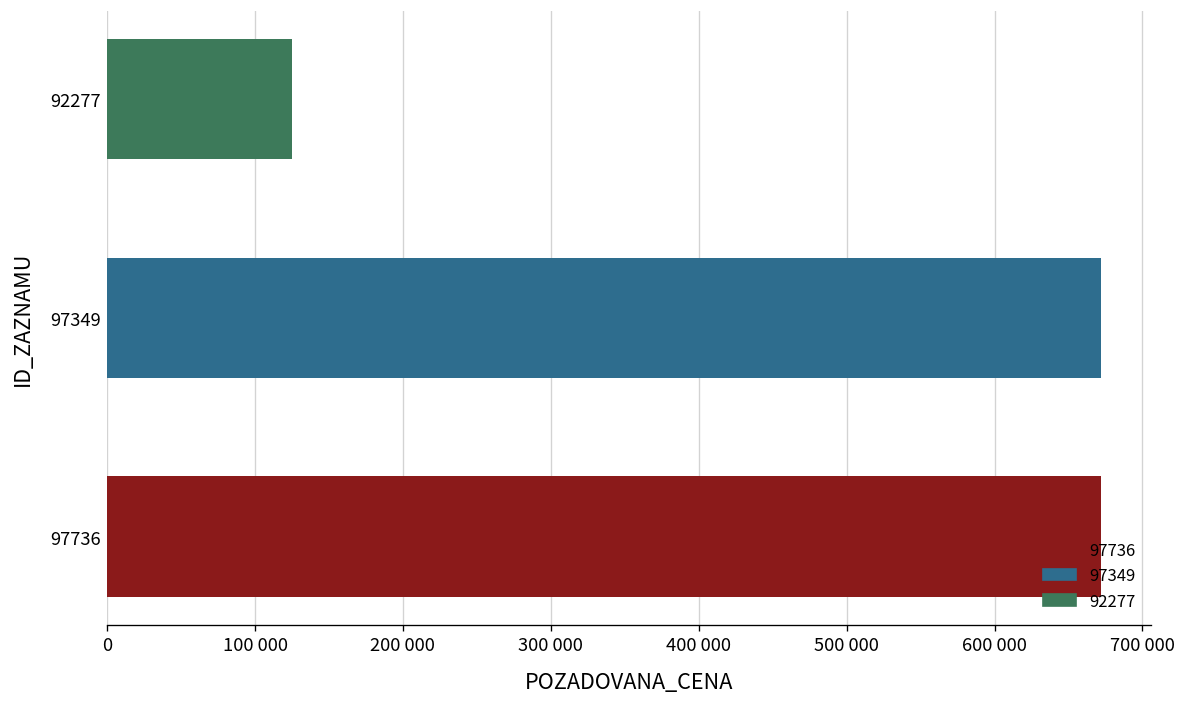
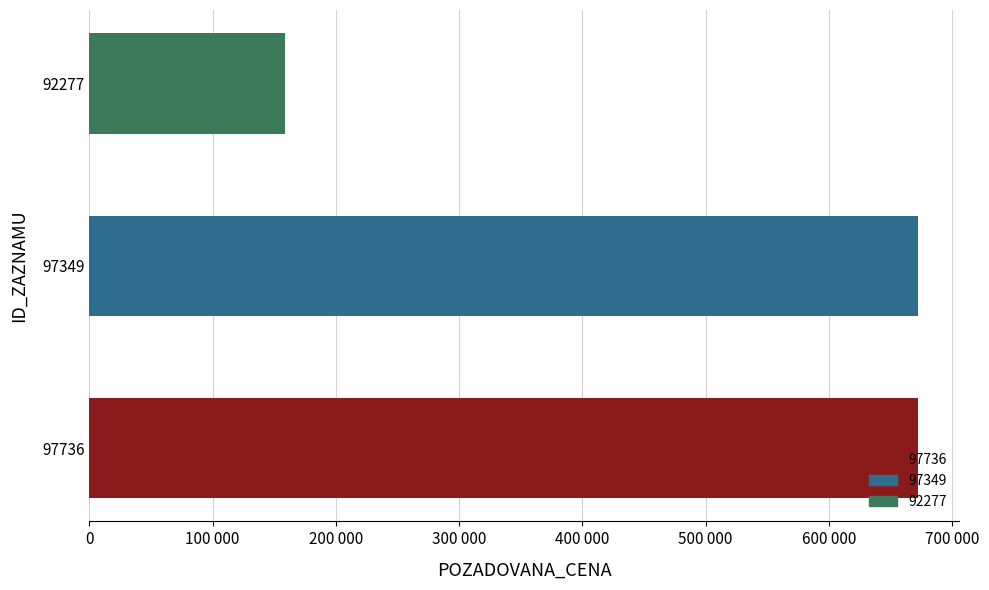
92277: 125000 -> 159000
